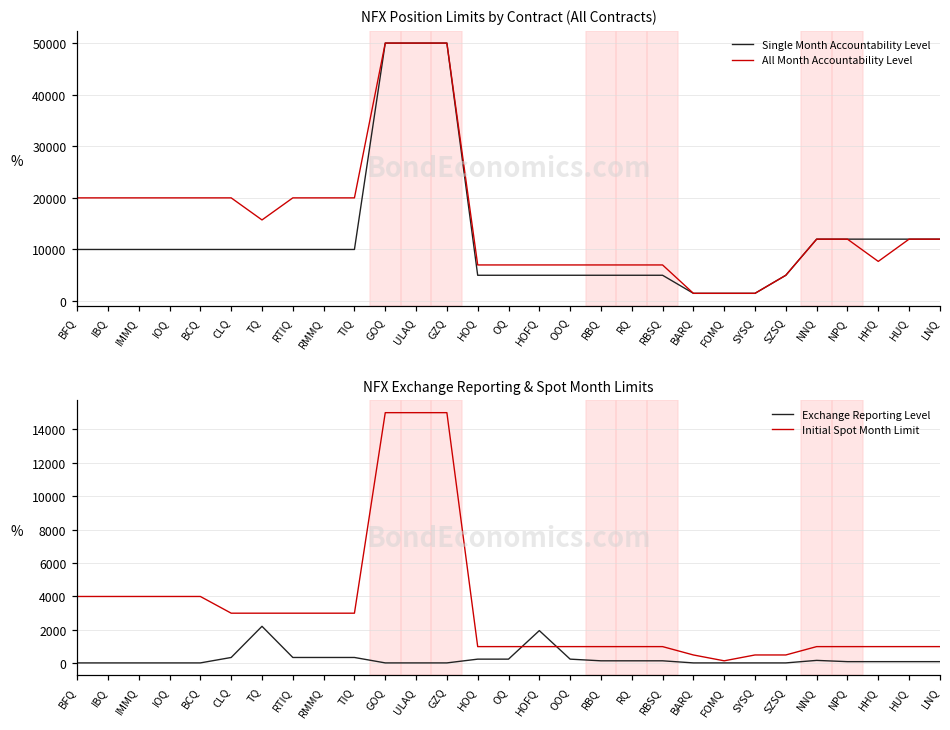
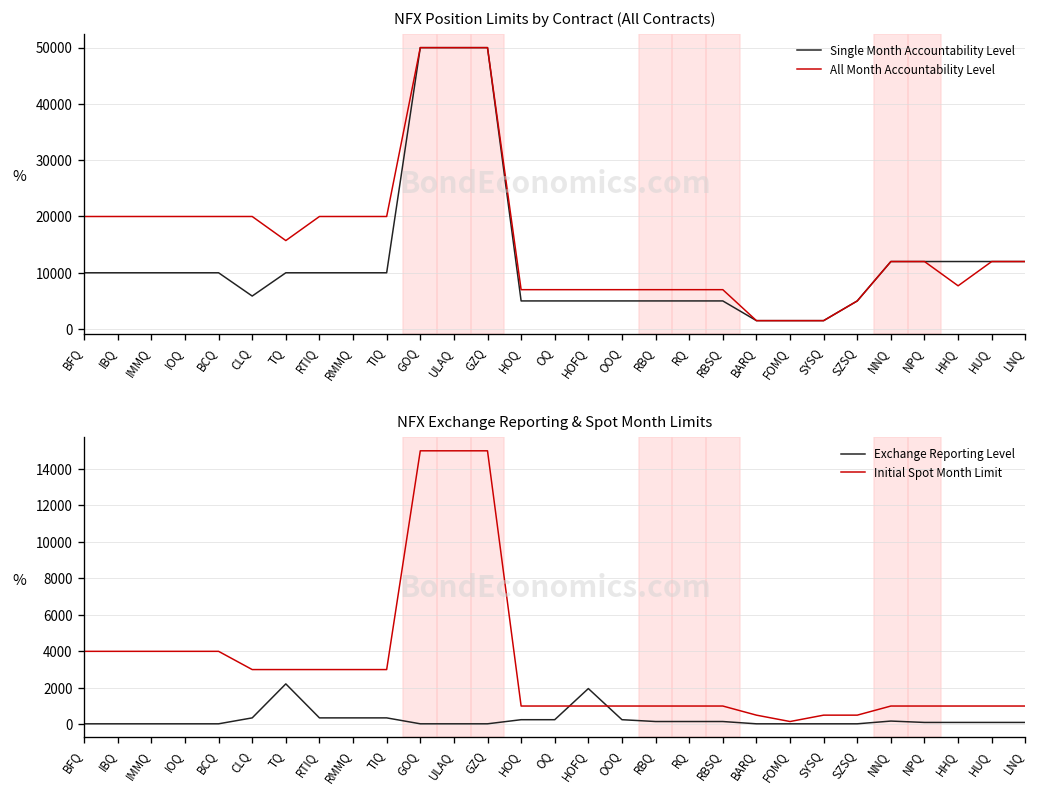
NFX Position Limits by Contract (All Contracts), Single Month Accountability Level, CLQ: 10000 -> 6000
